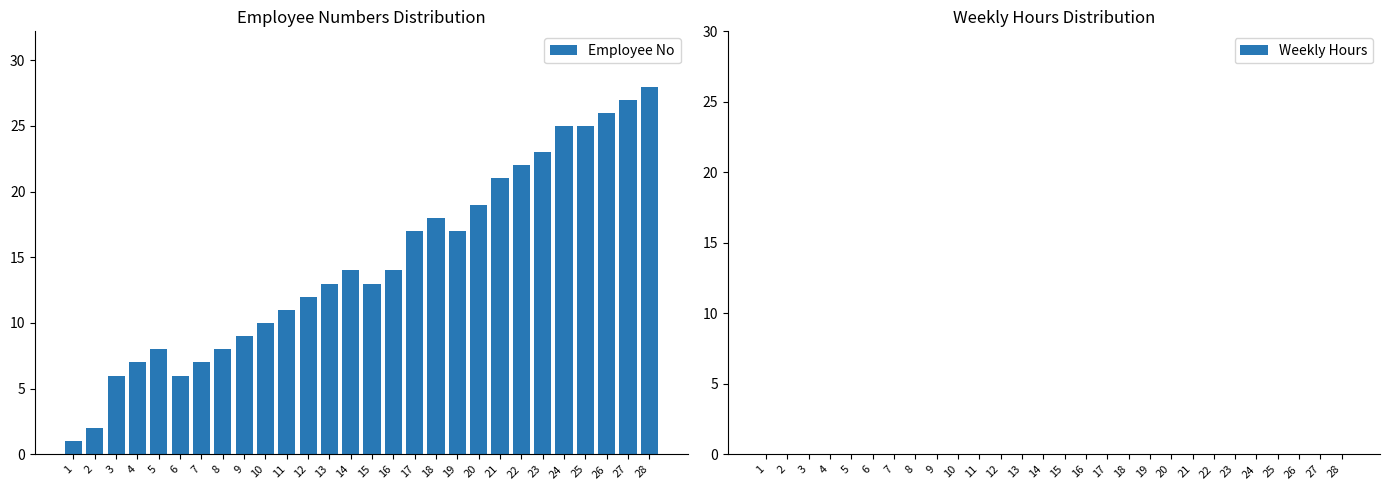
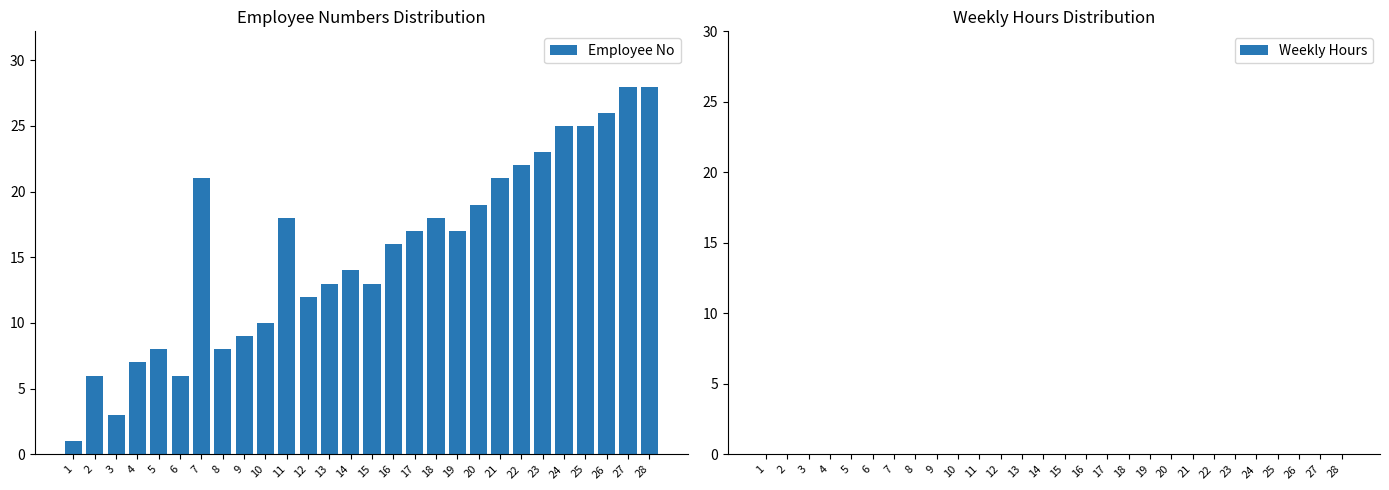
Employee Numbers Distribution, 2: 2 -> 6
Employee Numbers Distribution, 3: 6 -> 3
Employee Numbers Distribution, 7: 7 -> 21
Employee Numbers Distribution, 11: 11 -> 18
Employee Numbers Distribution, 16: 14 -> 16
Employee Numbers Distribution, 27: 27 -> 28
